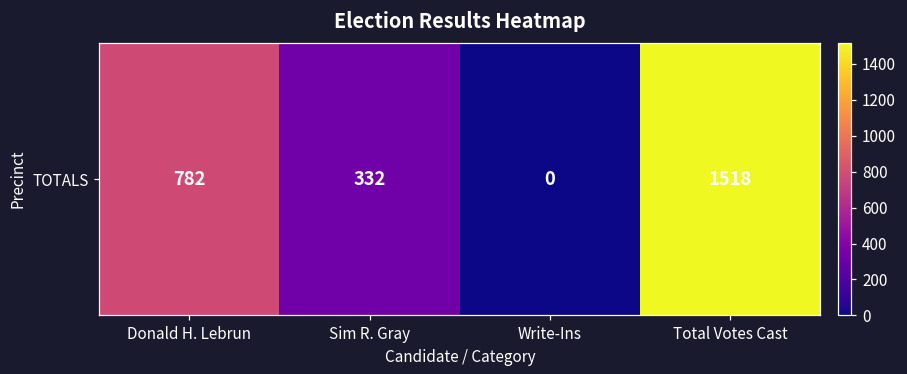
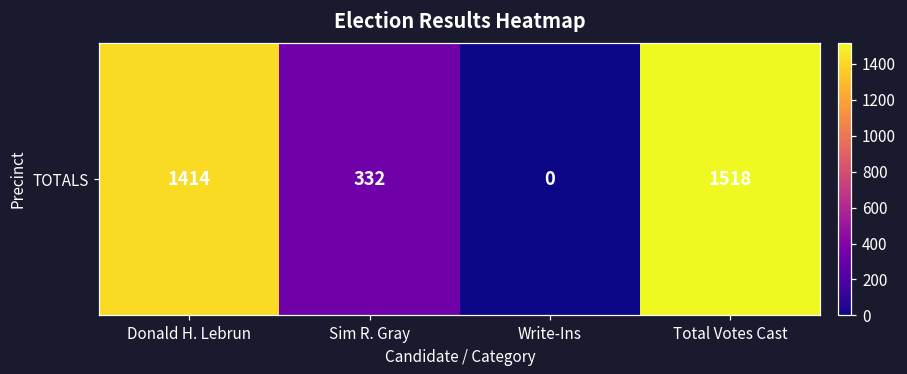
TOTALS, Donald H. Lebrun: 782 -> 1414
